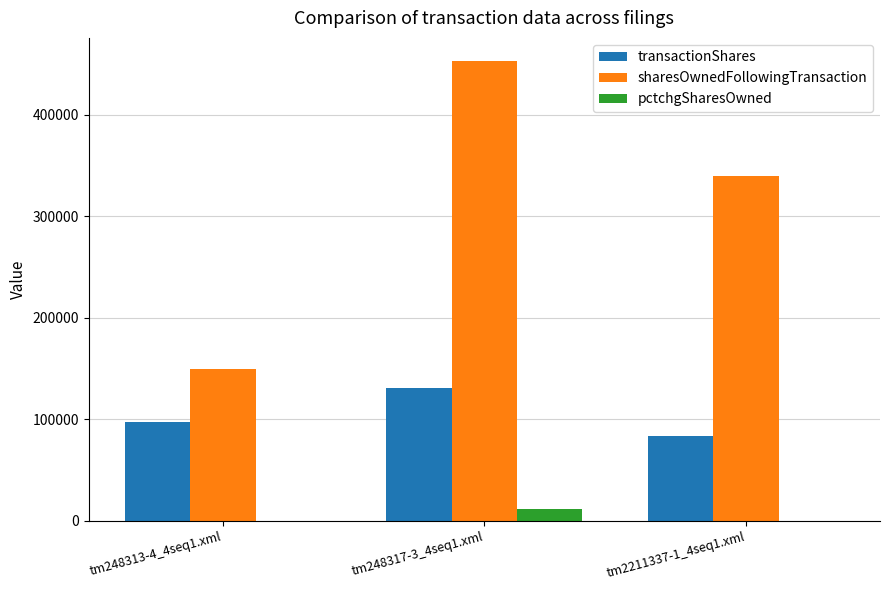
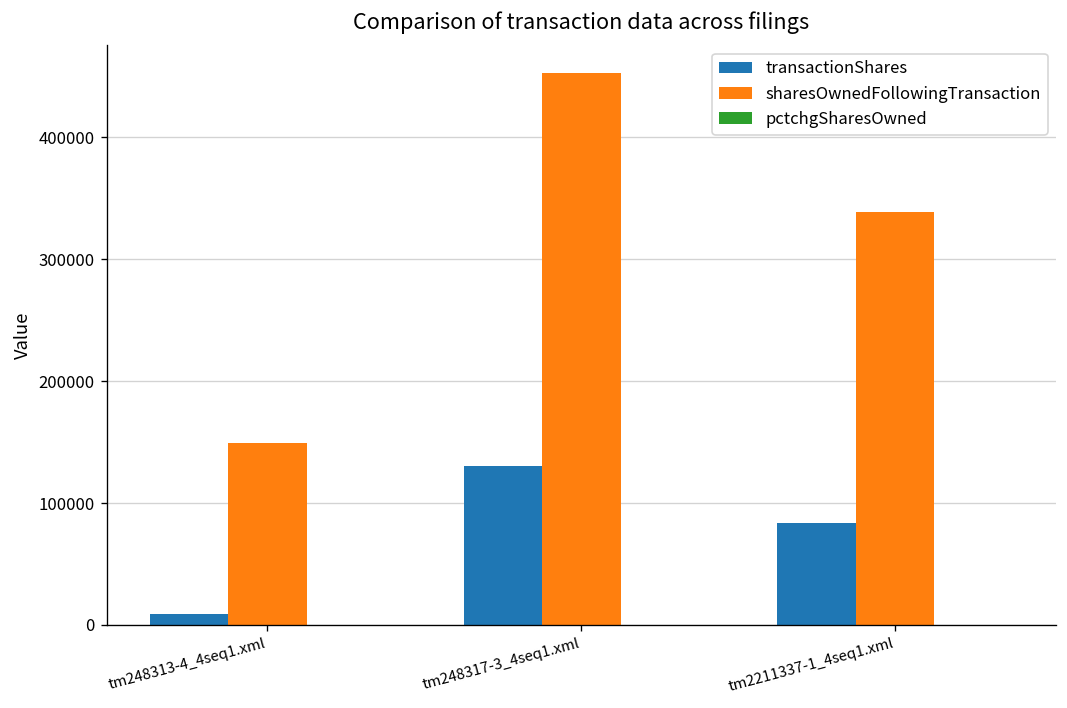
transactionShares, tm248313-4_4seq1.xml: 97000 -> 9000
pctchgSharesOwned, tm248317-3_4seq1.xml: 11000 -> 0
